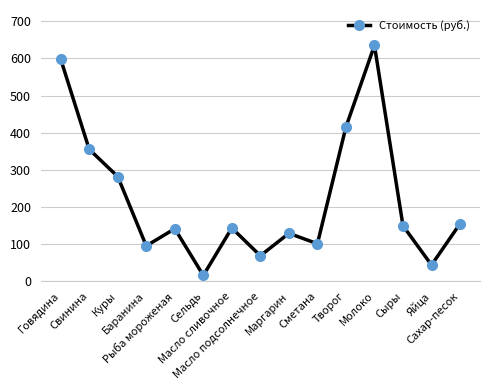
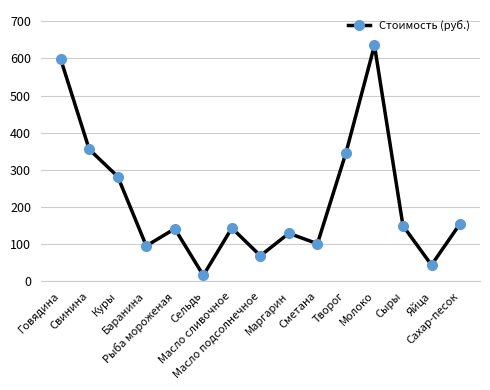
Творог: 420 -> 350
